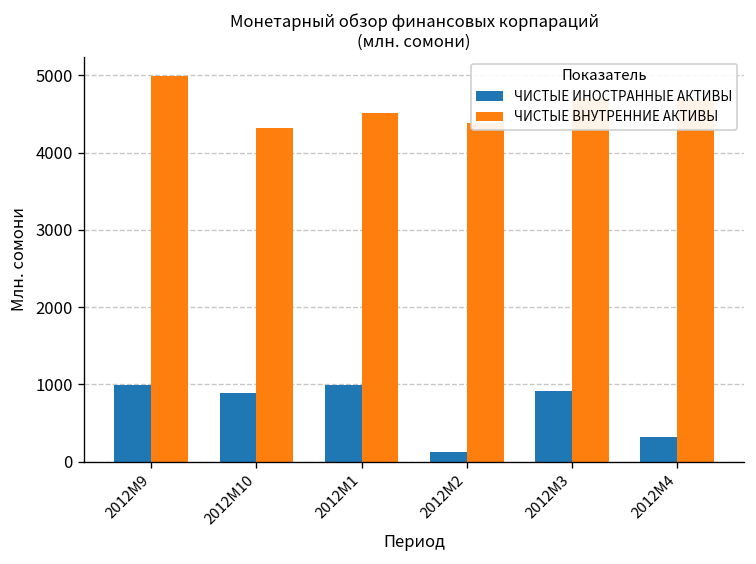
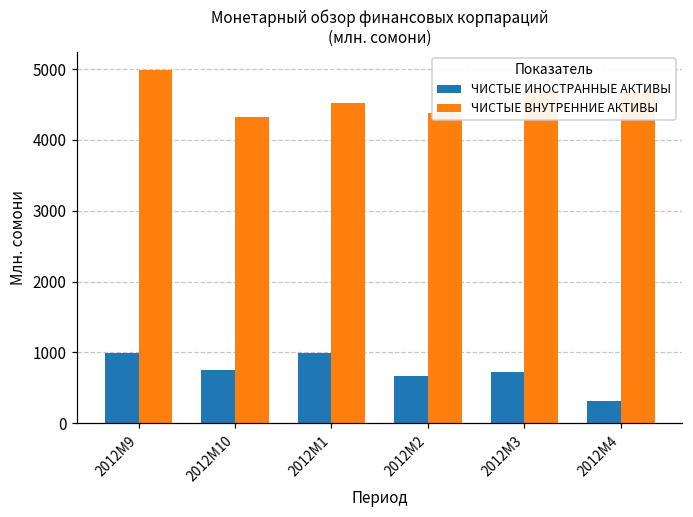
ЧИСТЫЕ ИНОСТРАННЫЕ АКТИВЫ, 2012M10: 900 -> 800
ЧИСТЫЕ ИНОСТРАННЫЕ АКТИВЫ, 2012M2: 100 -> 700
ЧИСТЫЕ ИНОСТРАННЫЕ АКТИВЫ, 2012M3: 900 -> 700
